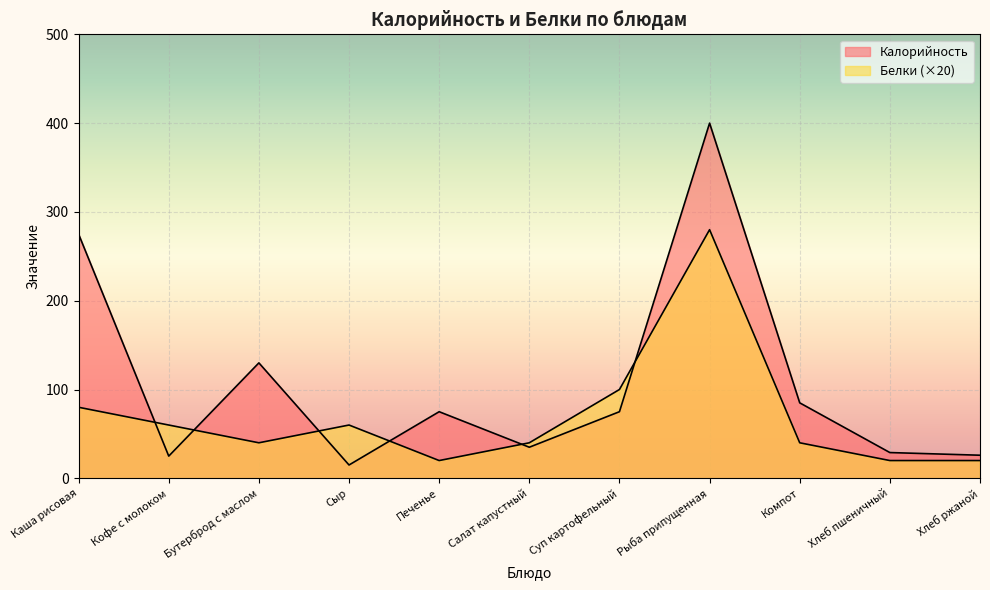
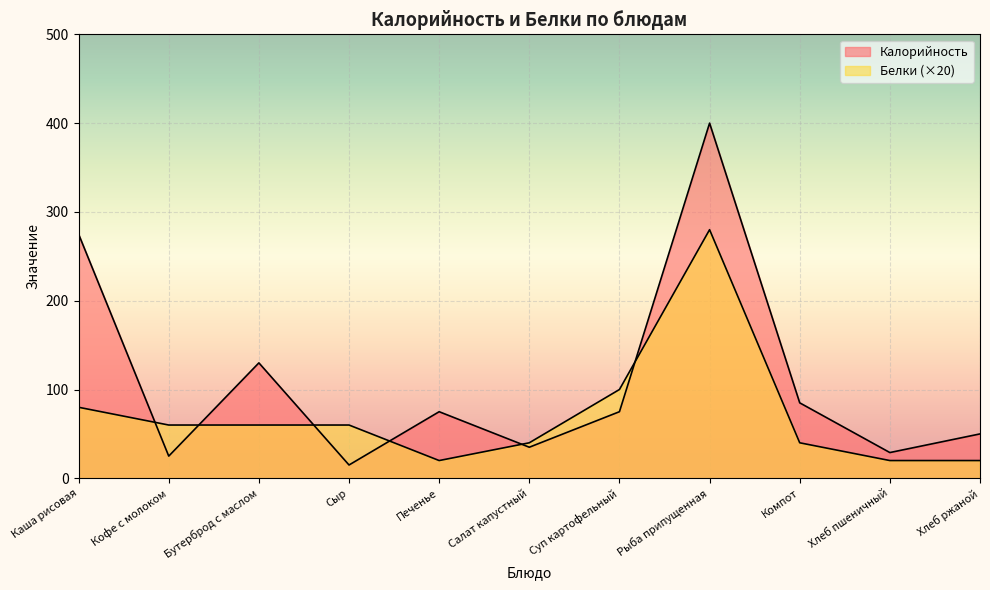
Белки (×20), Бутерброд с маслом: 40 -> 60
Калорийность, Хлеб ржаной: 30 -> 50
